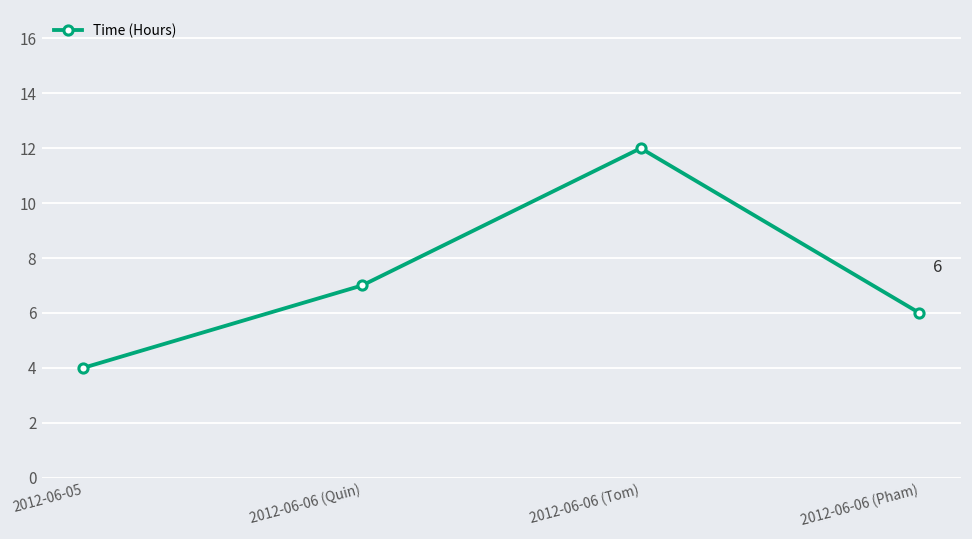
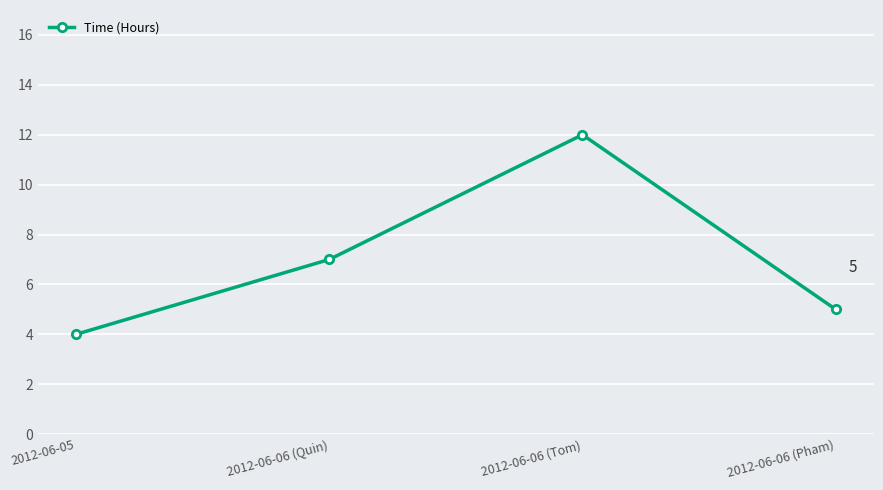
2012-06-06 (Pham): 6 -> 5
